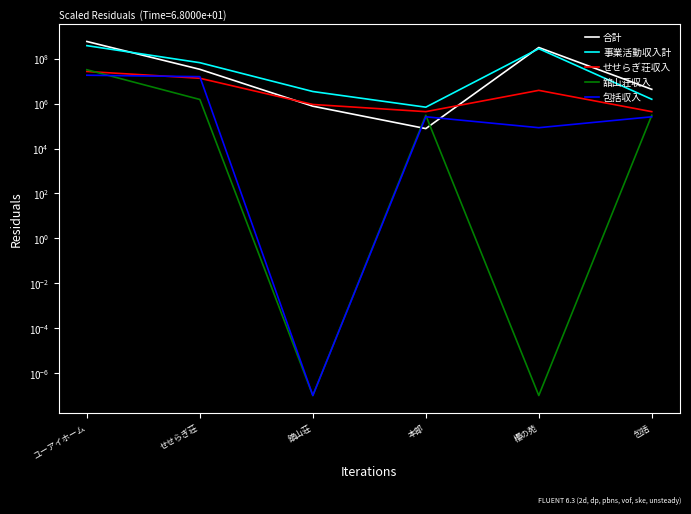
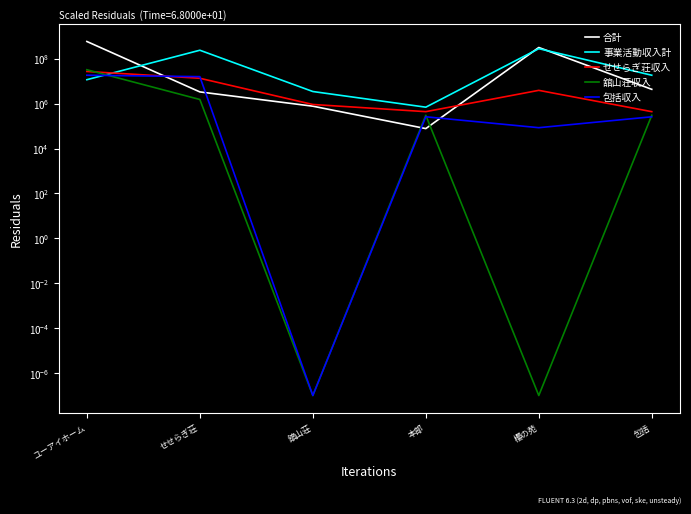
事業活動収入計, ユーアイホーム: 400000000 -> 10000000
合計, せせらぎ荘: 30000000 -> 3000000
事業活動収入計, せせらぎ荘: 70000000 -> 200000000
事業活動収入計, 包括: 2000000 -> 20000000
